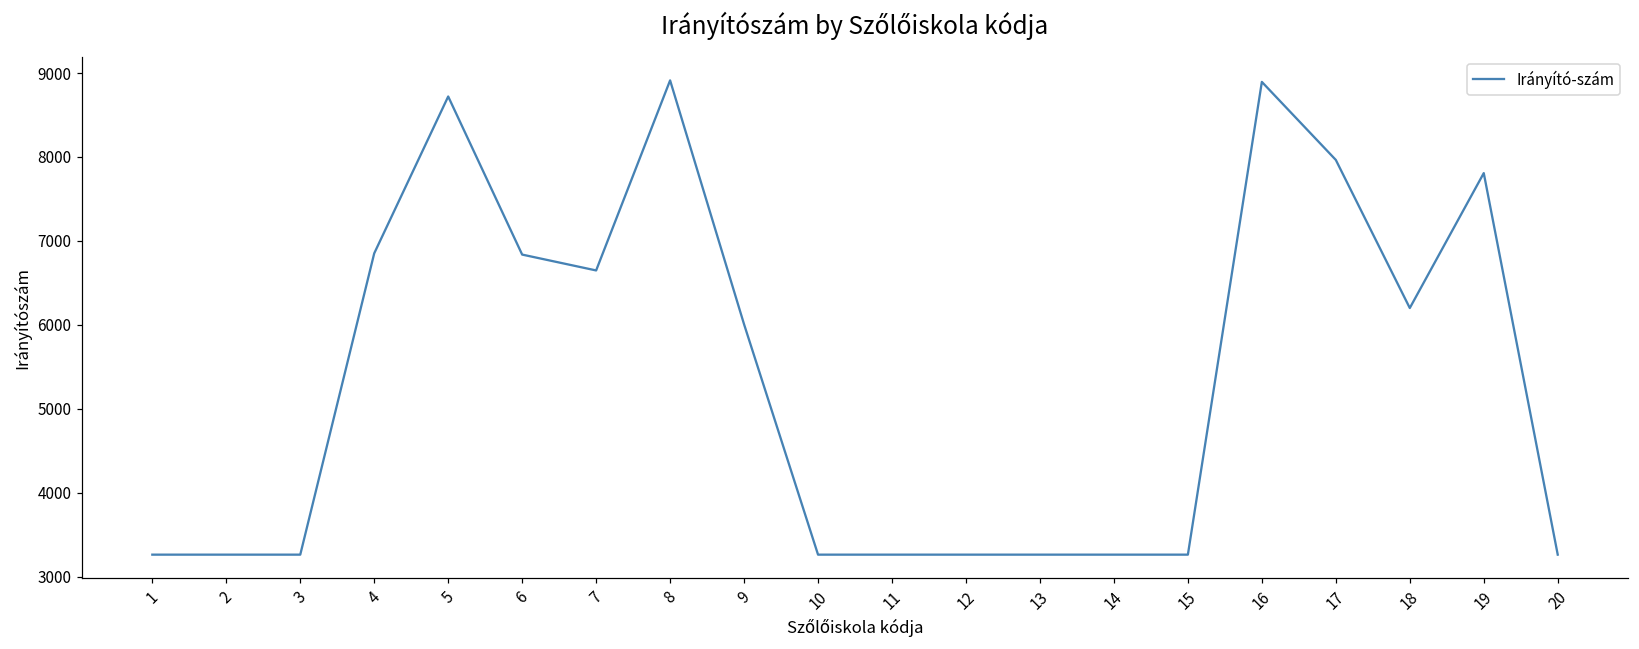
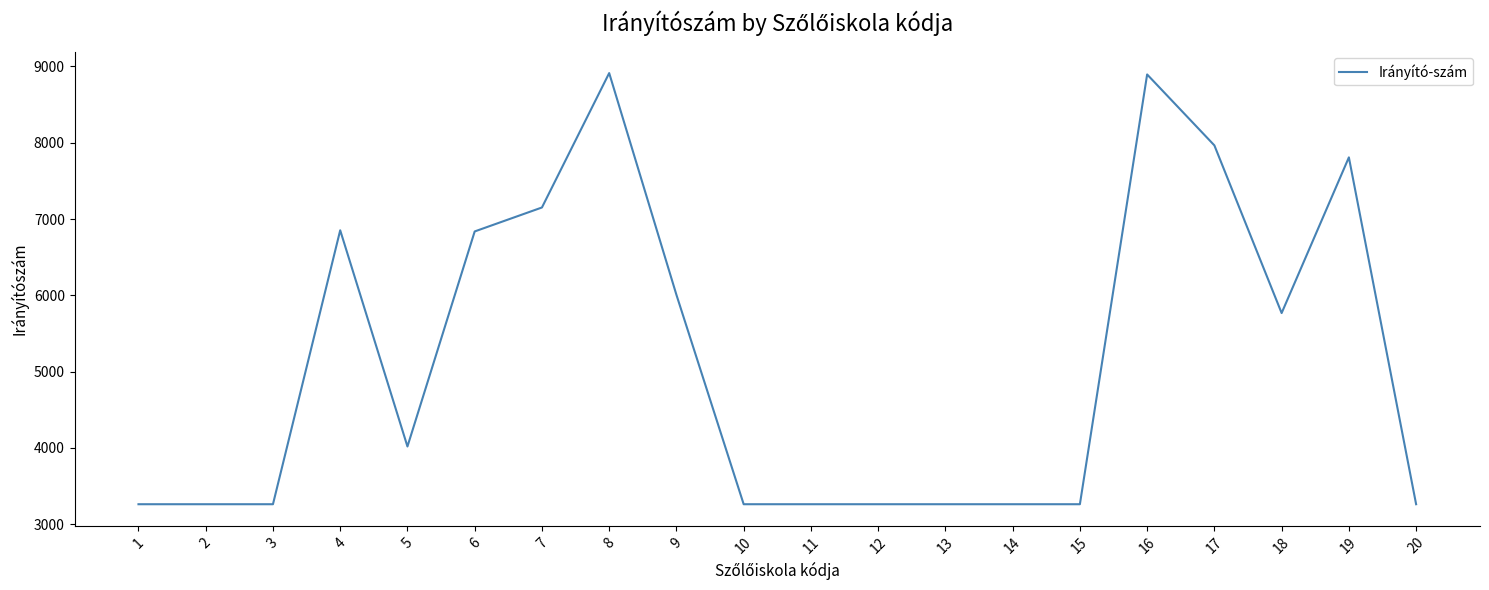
5: 8700 -> 4000
7: 6600 -> 7200
18: 6200 -> 5800
